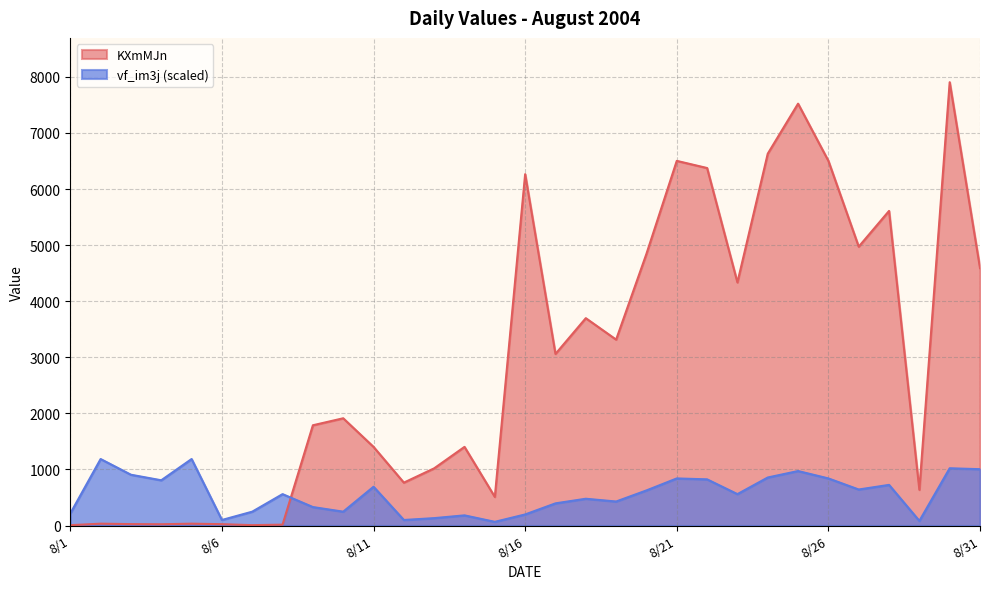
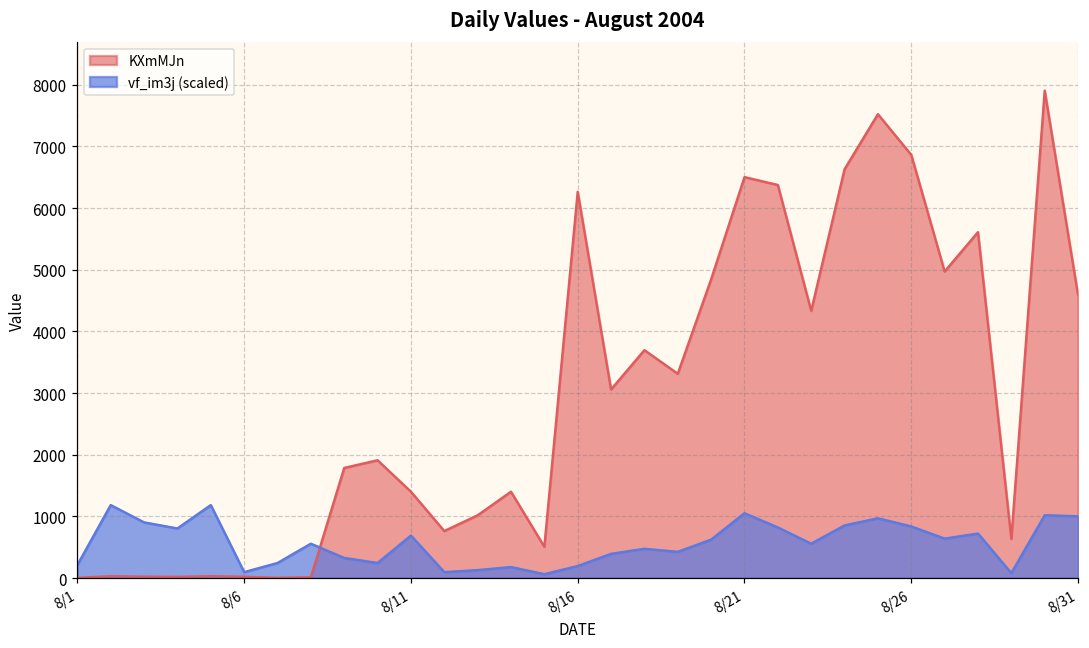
vf_im3j (scaled), 8/21: 800 -> 1100
KXmMJn, 8/26: 6500 -> 6900
